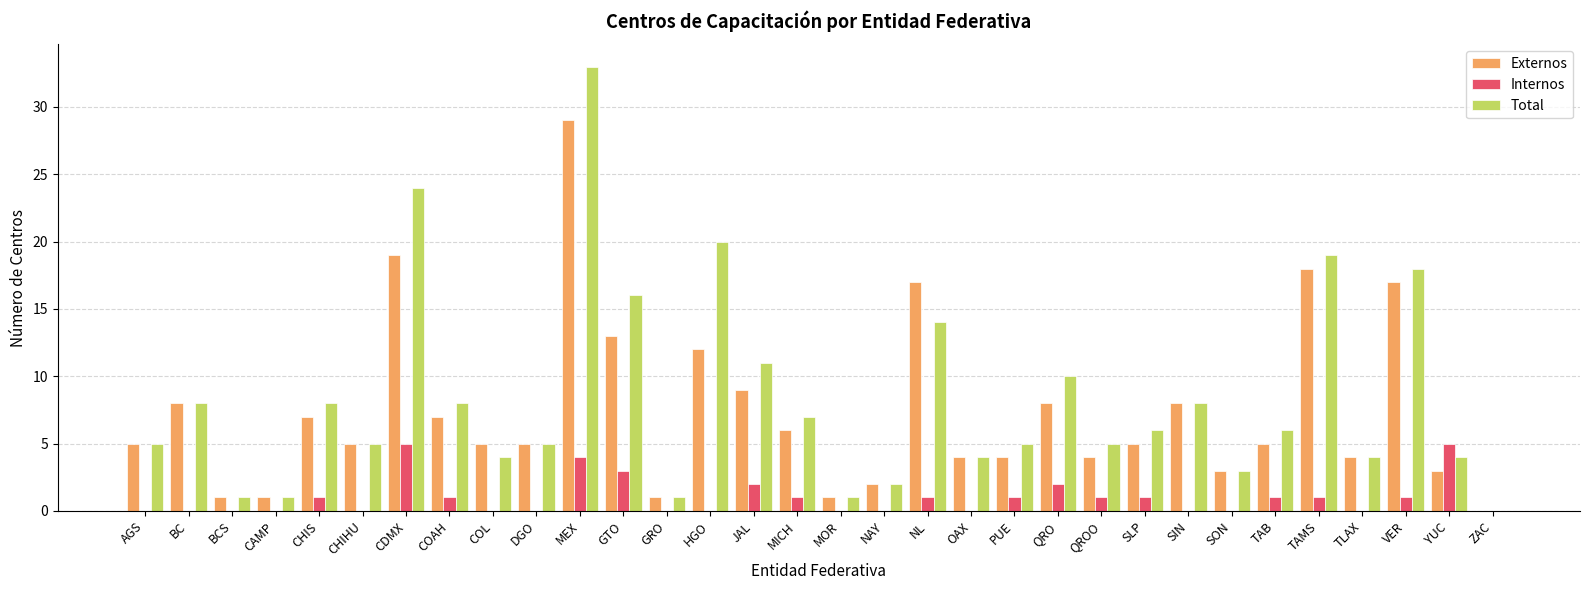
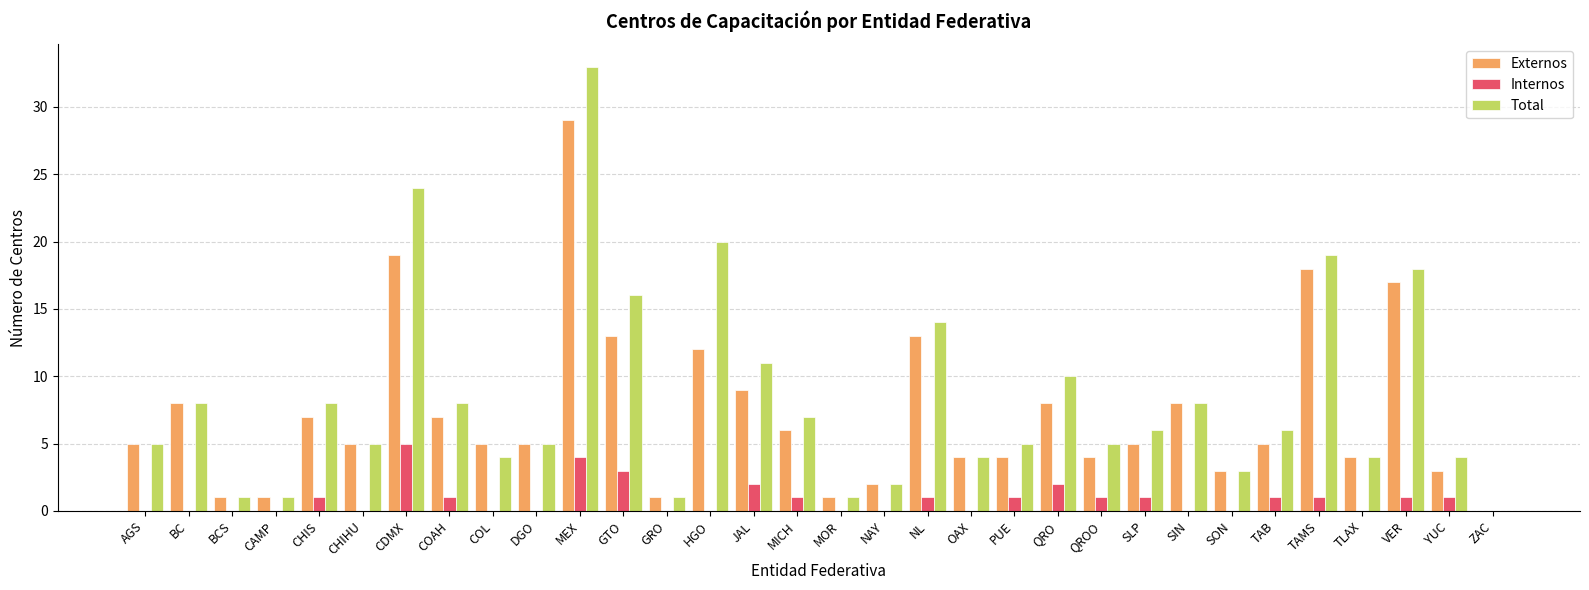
Externos, NL: 17 -> 13
Internos, YUC: 5 -> 1
